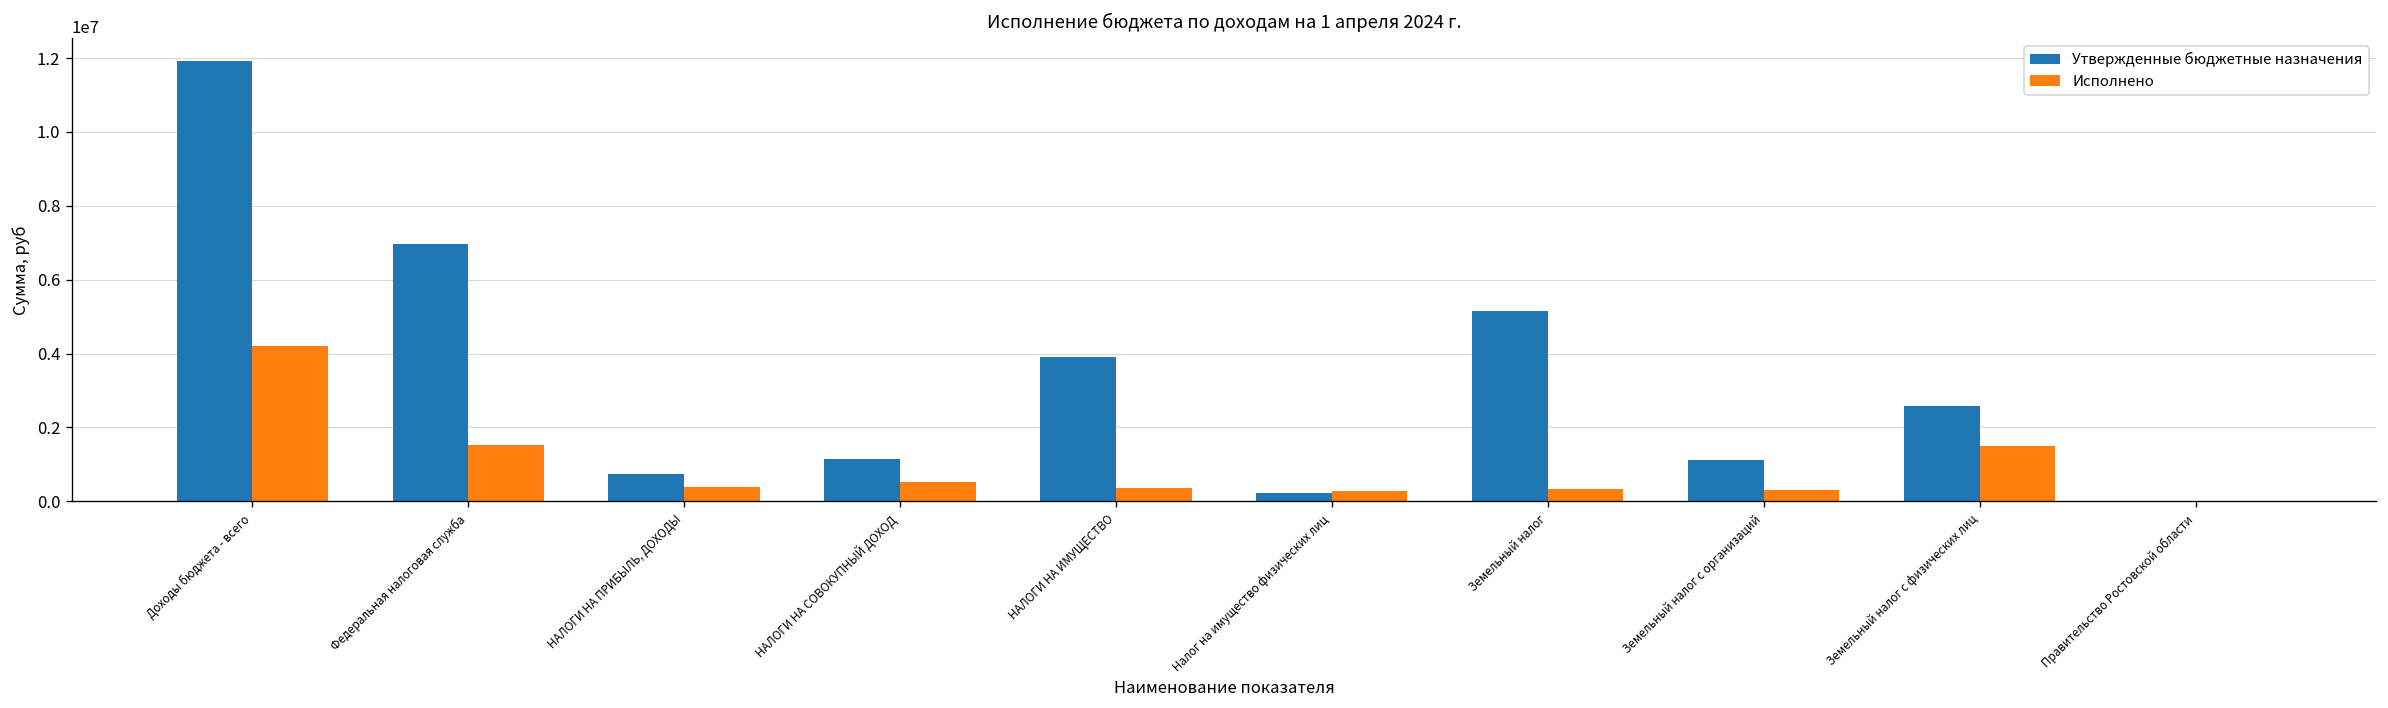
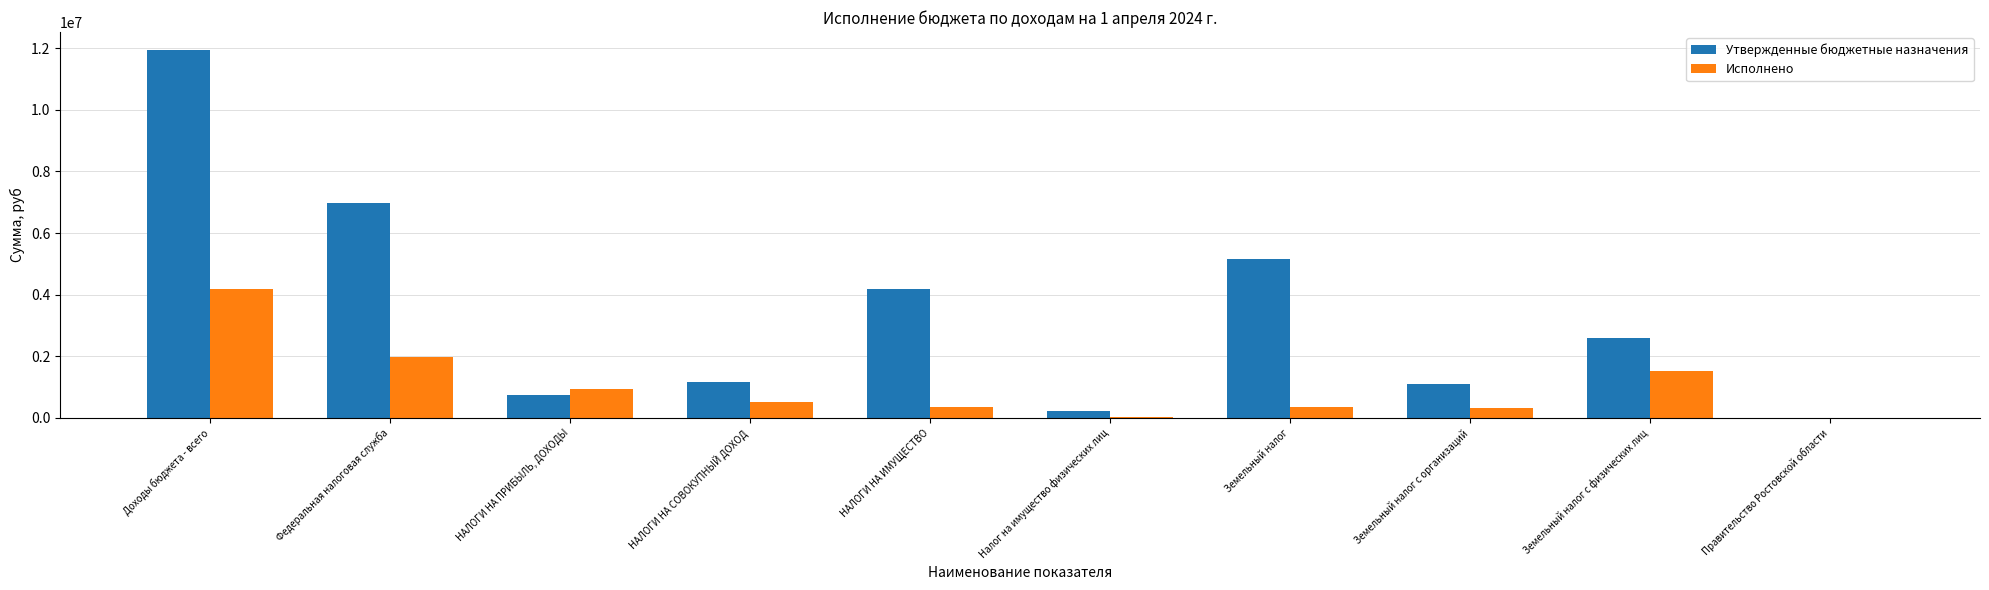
Исполнено, Федеральная налоговая служба: 1500000 -> 2000000
Исполнено, НАЛОГИ НА ПРИБЫЛЬ, ДОХОДЫ: 400000 -> 900000
Утвержденные бюджетные назначения, НАЛОГИ НА ИМУЩЕСТВО: 3900000 -> 4200000
Исполнено, Налог на имущество физических лиц: 300000 -> 0
